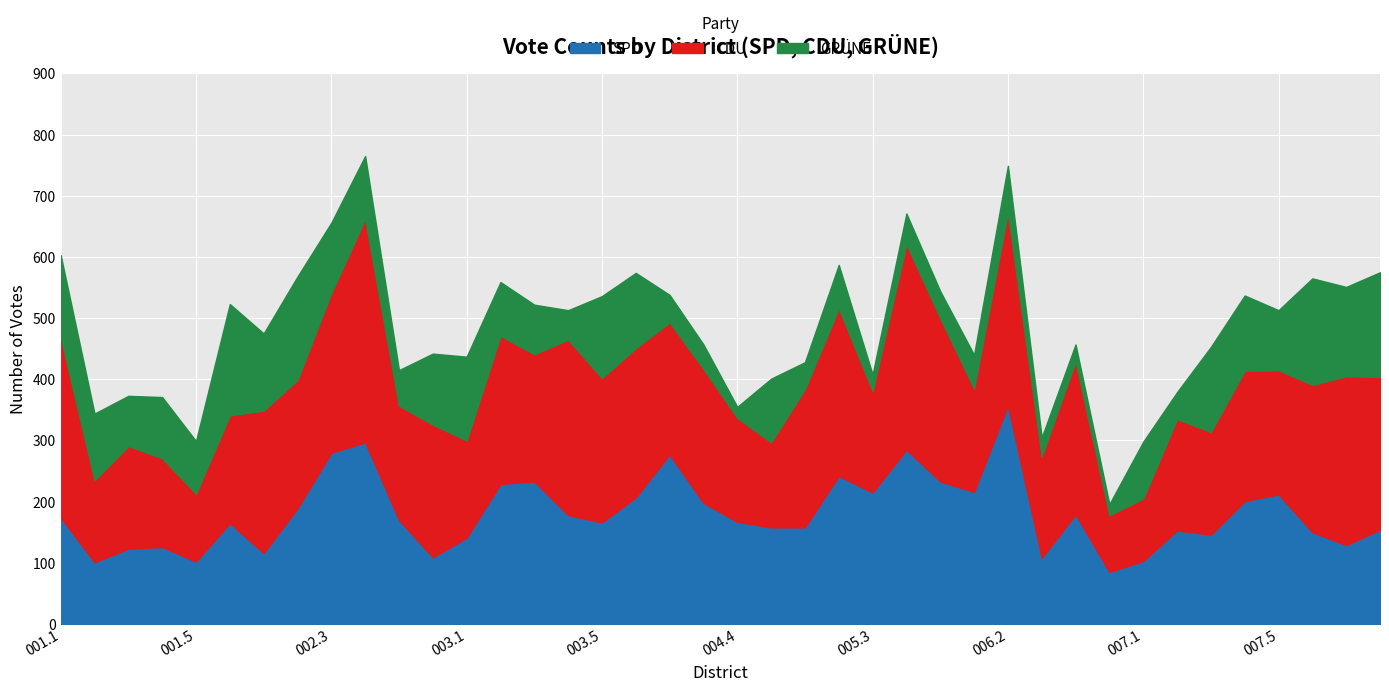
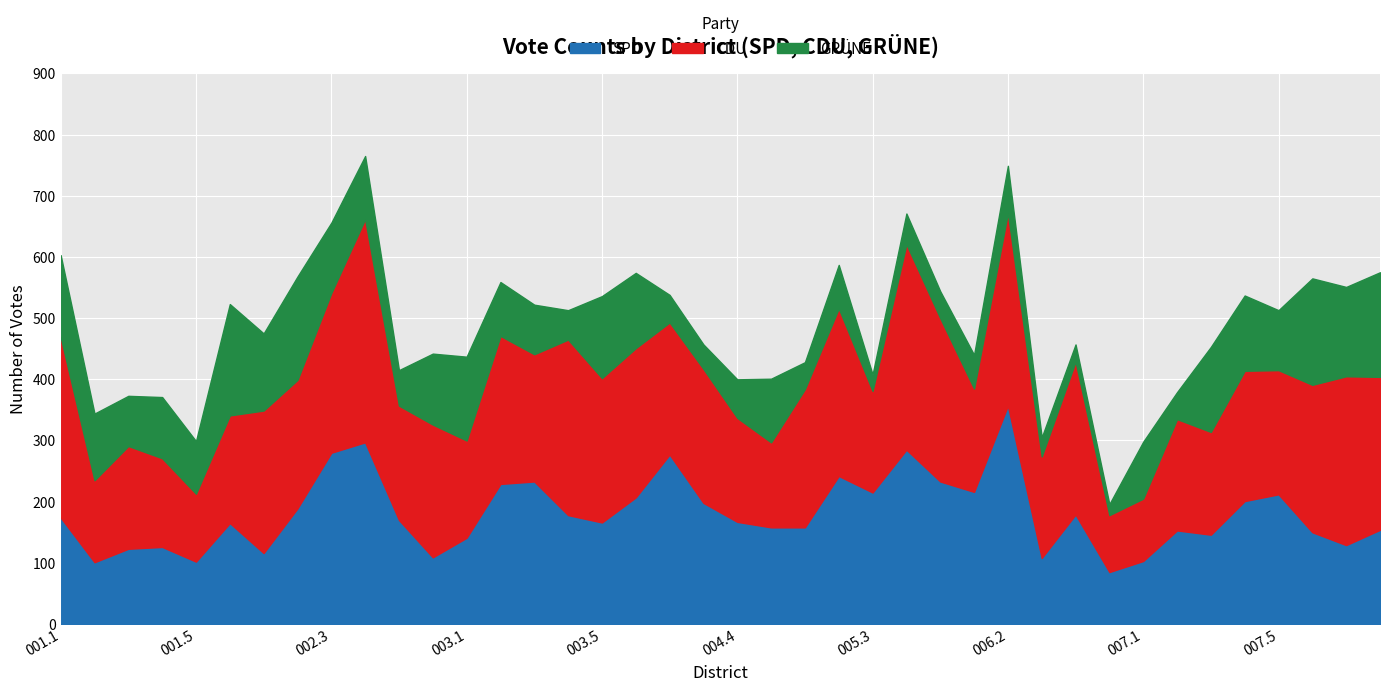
GRÜNE, 004.4: 20 -> 60
